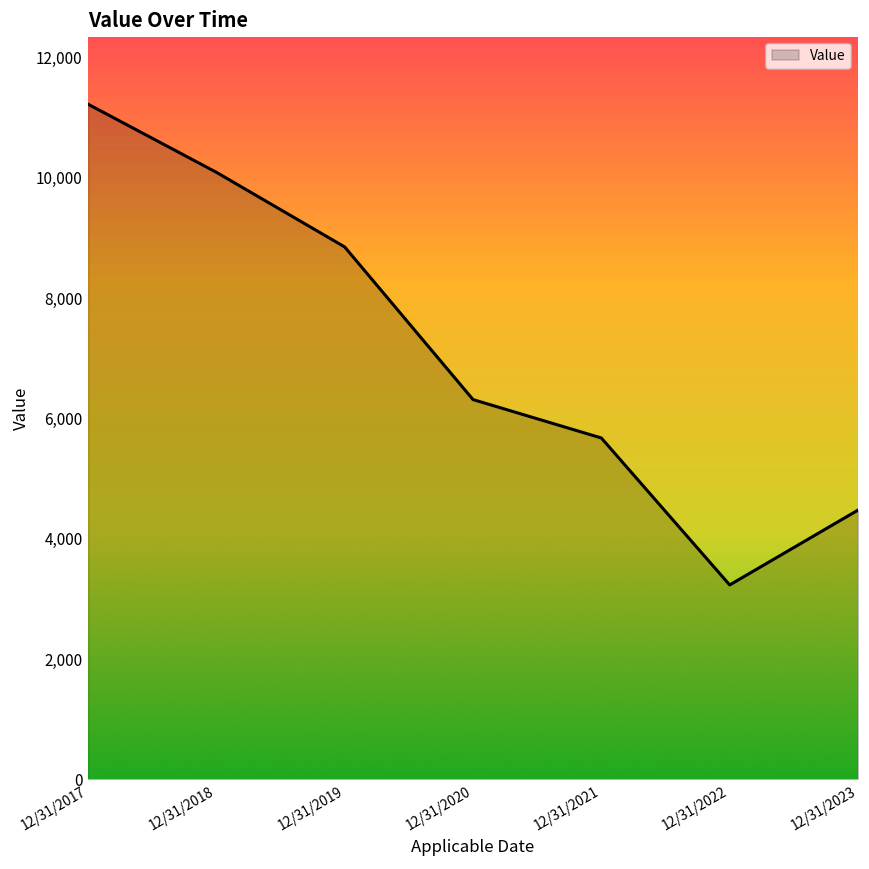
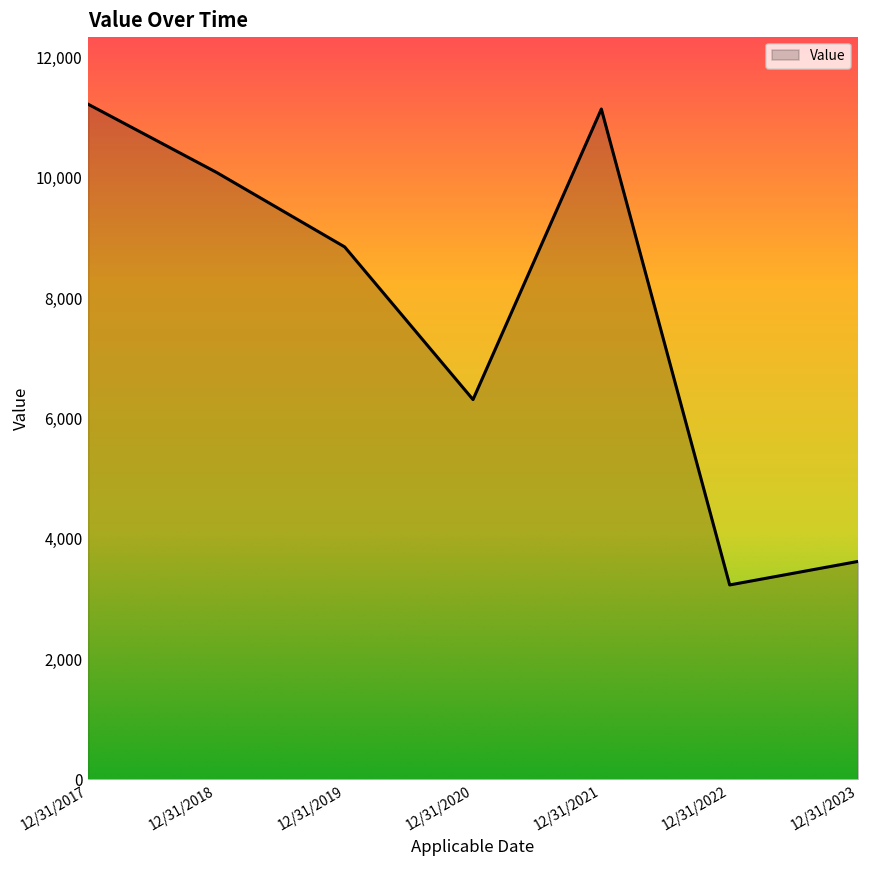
12/31/2021: 5,700 -> 11,100
12/31/2023: 4,500 -> 3,600
